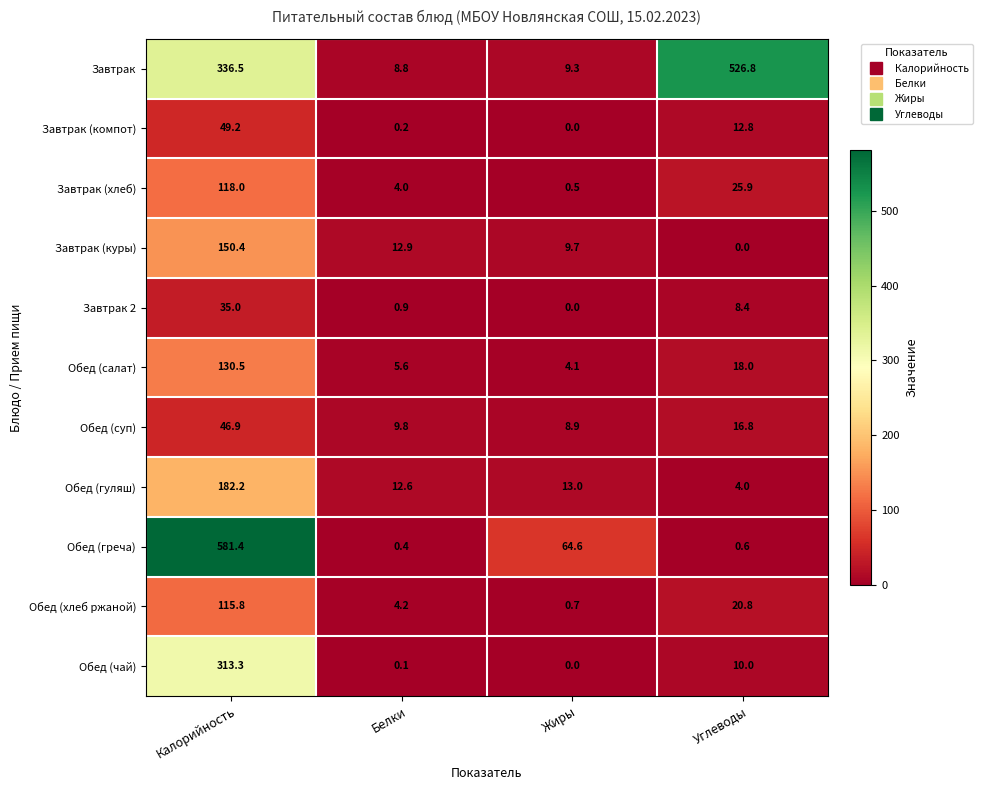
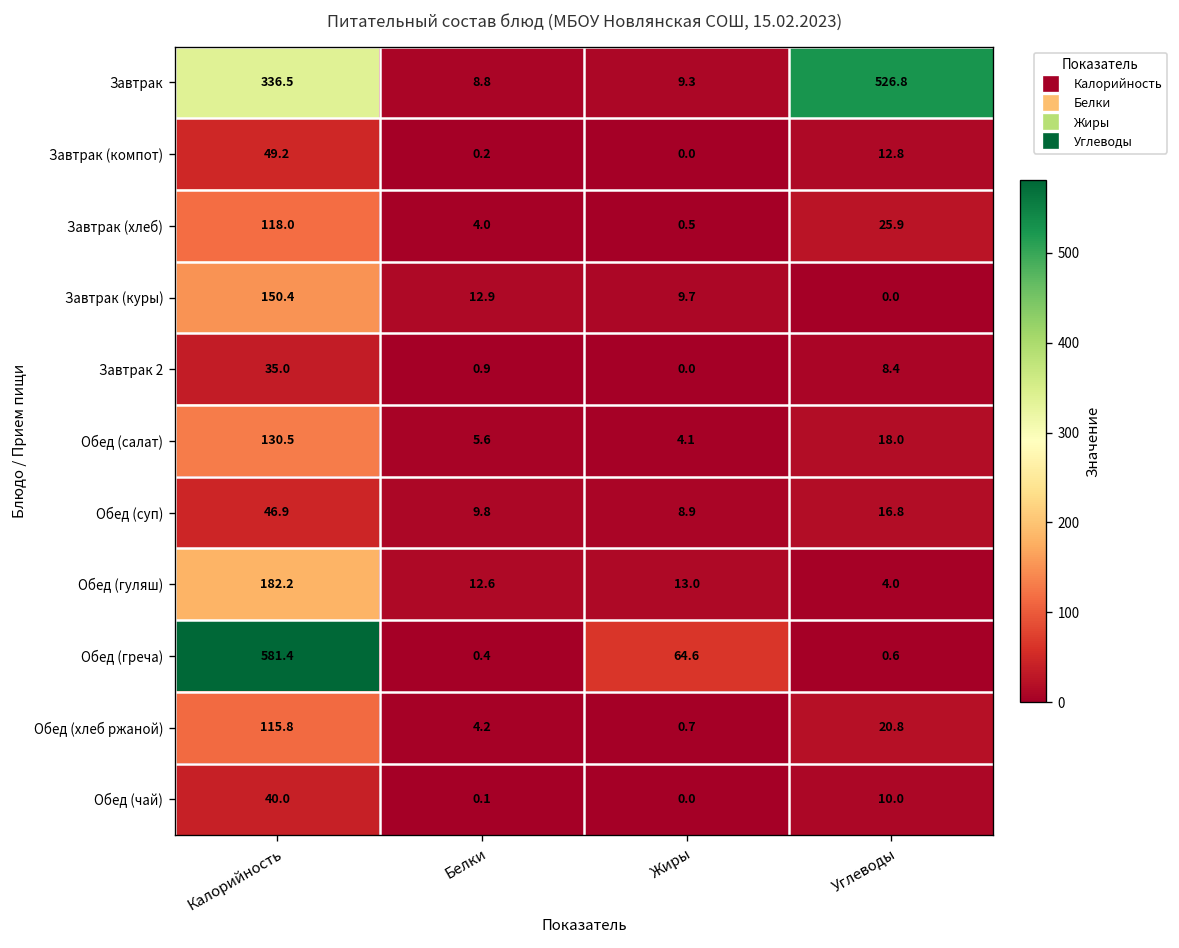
Обед (чай), Калорийность: 313.3 -> 40.0
